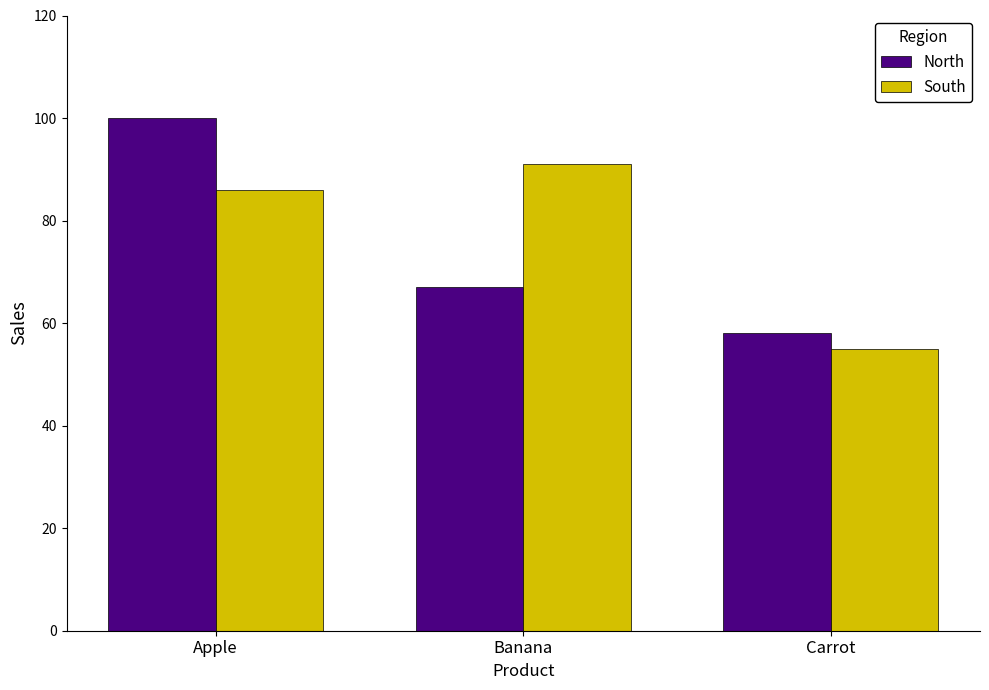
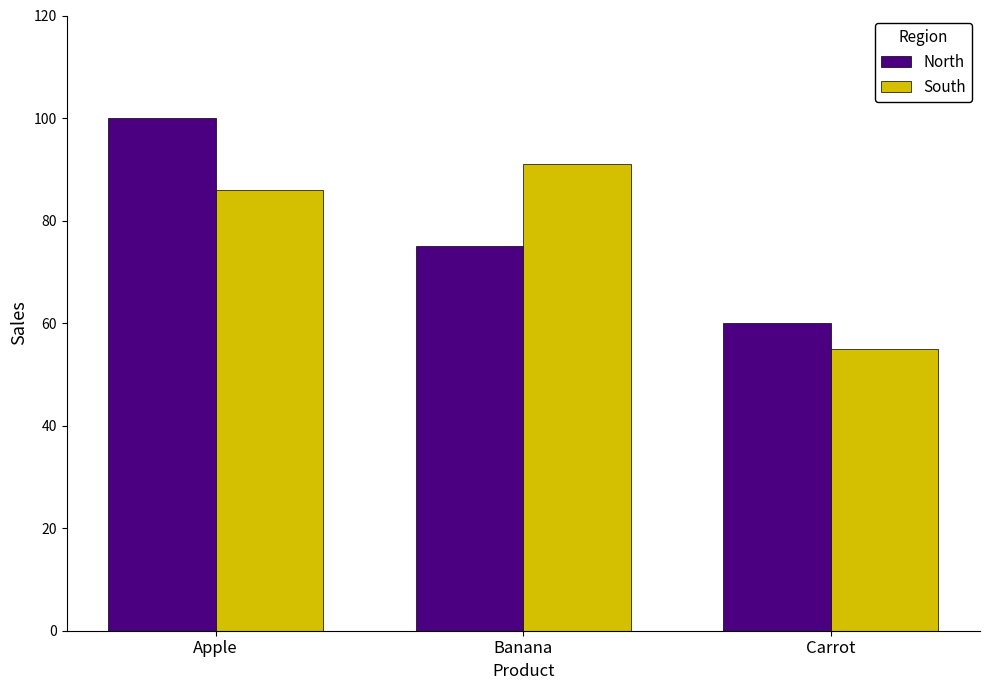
North, Banana: 67 -> 75
North, Carrot: 58 -> 60
